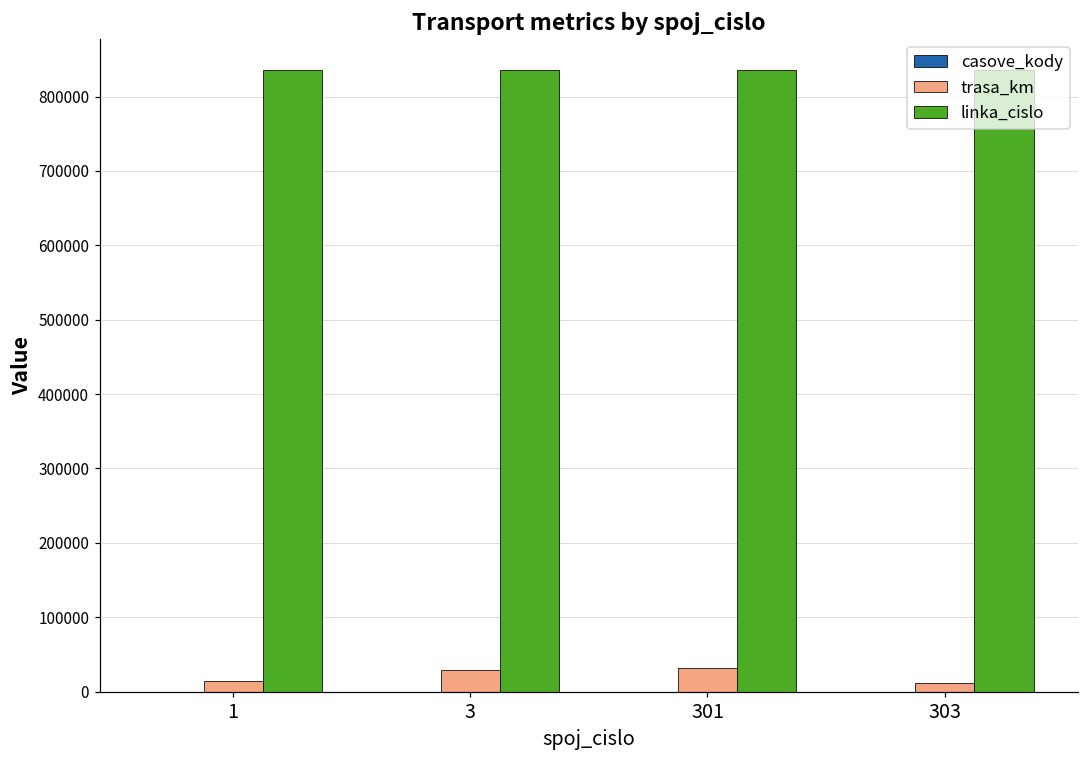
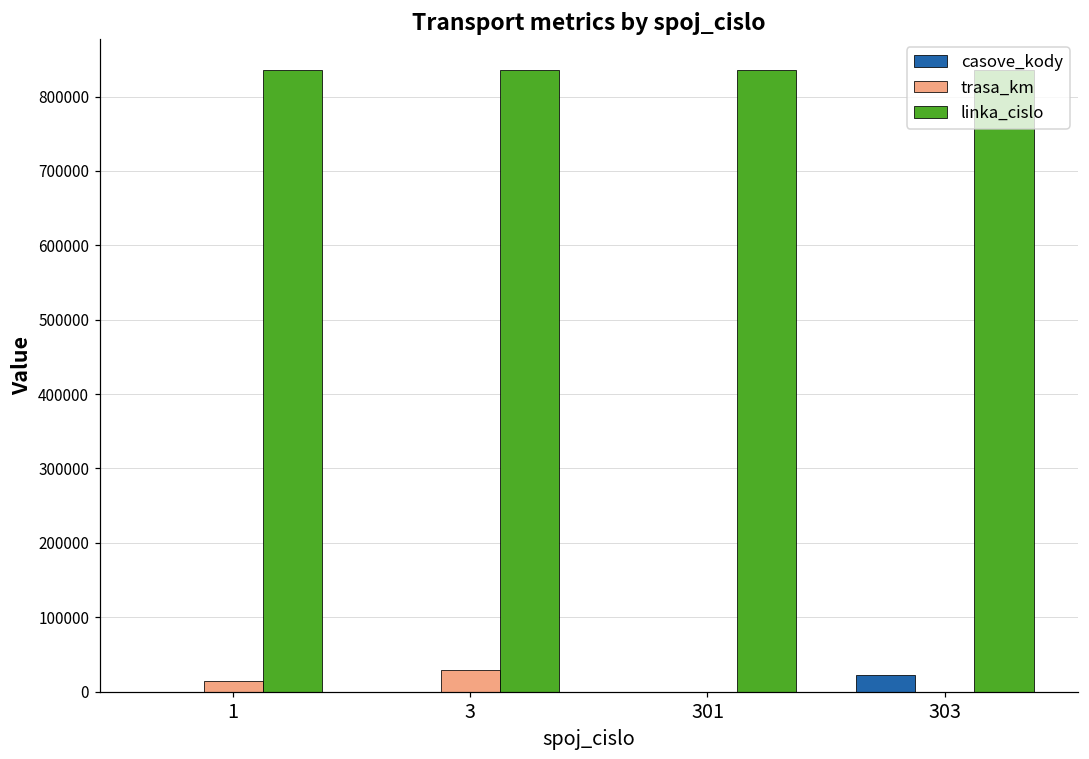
trasa_km, 301: 30000 -> 0
casove_kody, 303: 0 -> 20000
trasa_km, 303: 10000 -> 0
